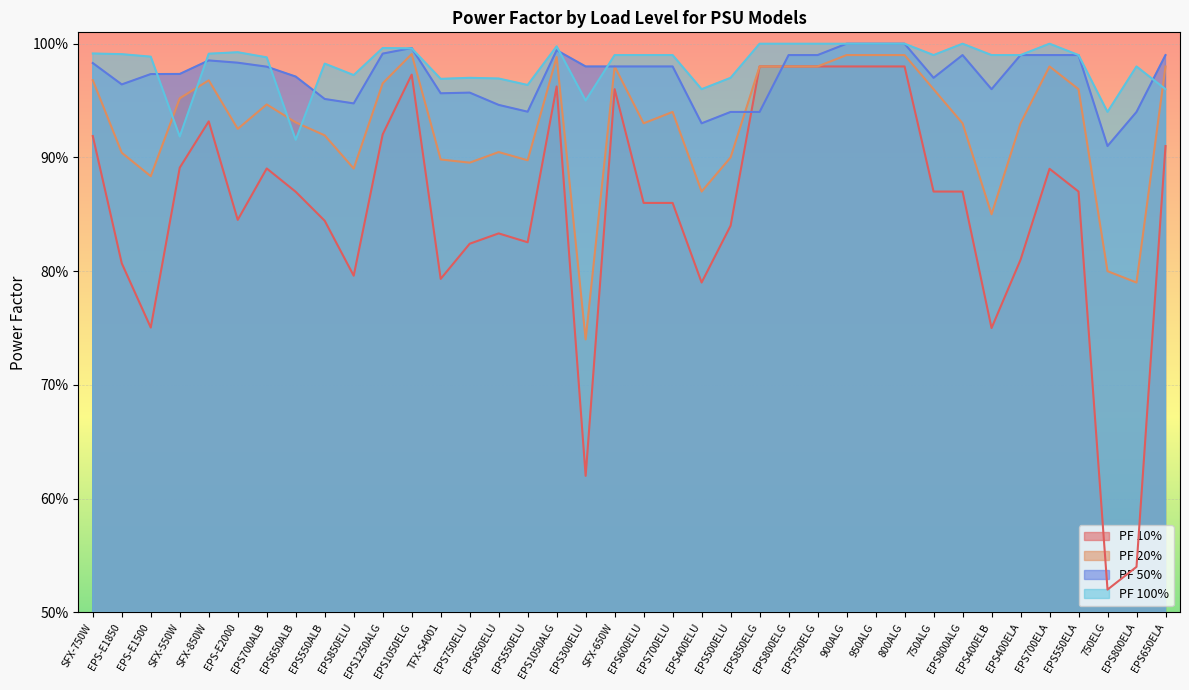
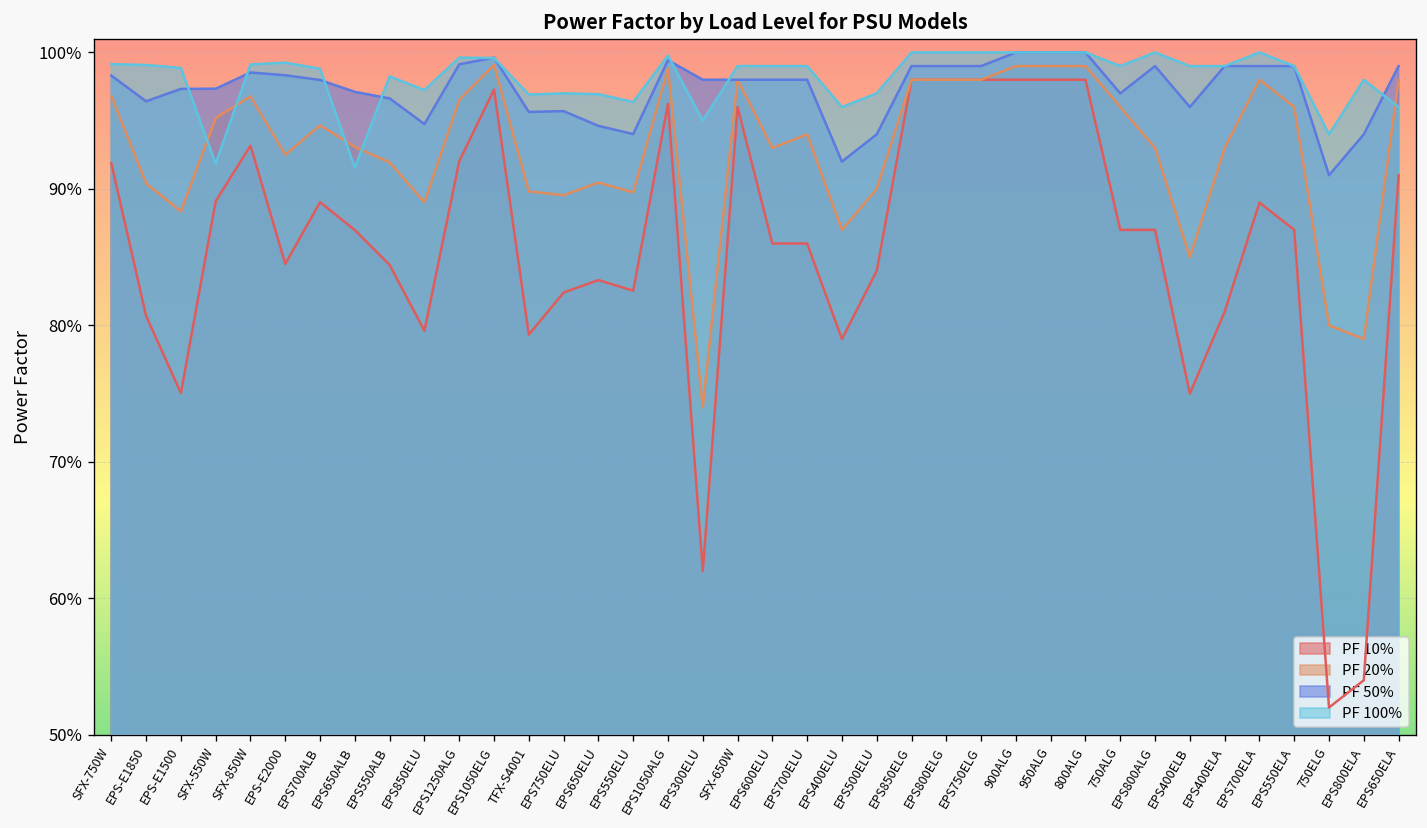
PF 50%, EPS550ALB: 95.1% -> 96.6%
PF 50%, EPS400ELU: 93.0% -> 92.0%
PF 50%, EPS850ELG: 94.0% -> 99.0%
